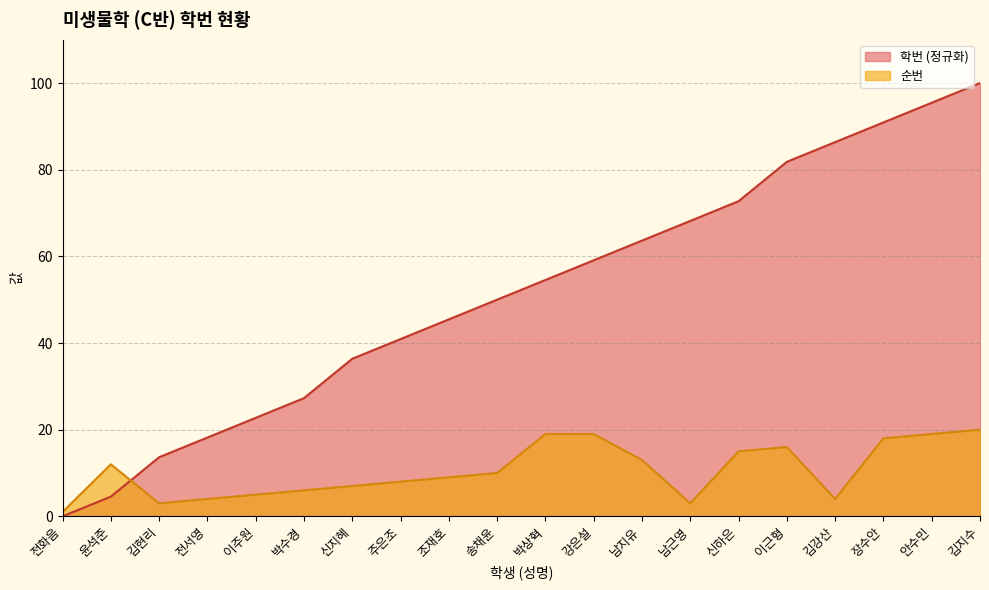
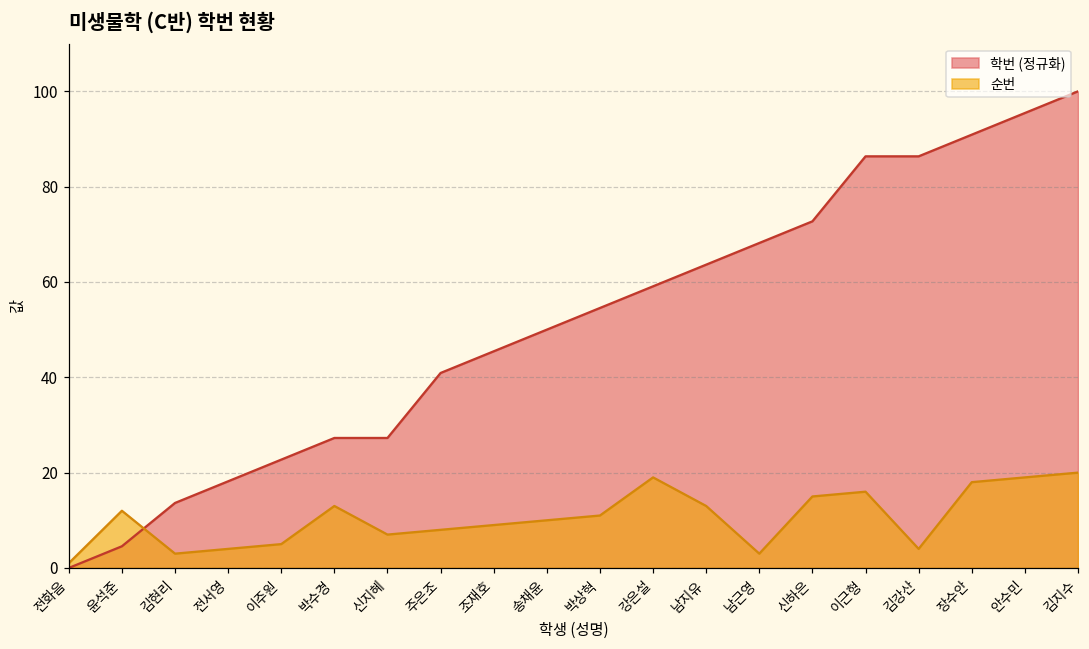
순번, 박수경: 6 -> 13
학번 (정규화), 신지혜: 36 -> 27
순번, 박상혁: 19 -> 11
학번 (정규화), 이근형: 82 -> 86
